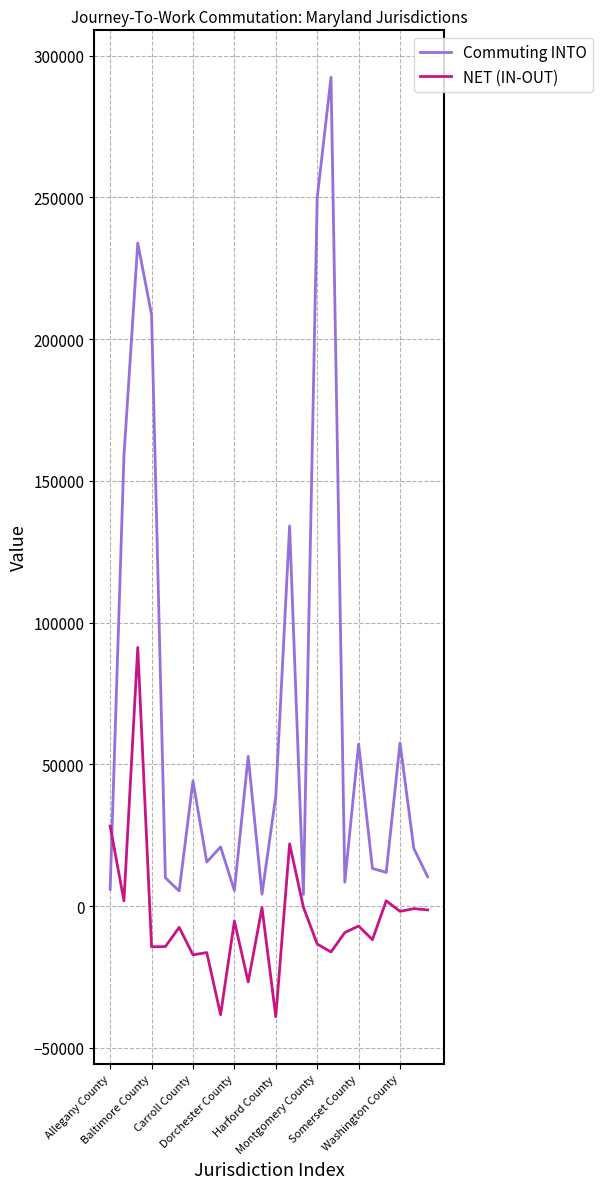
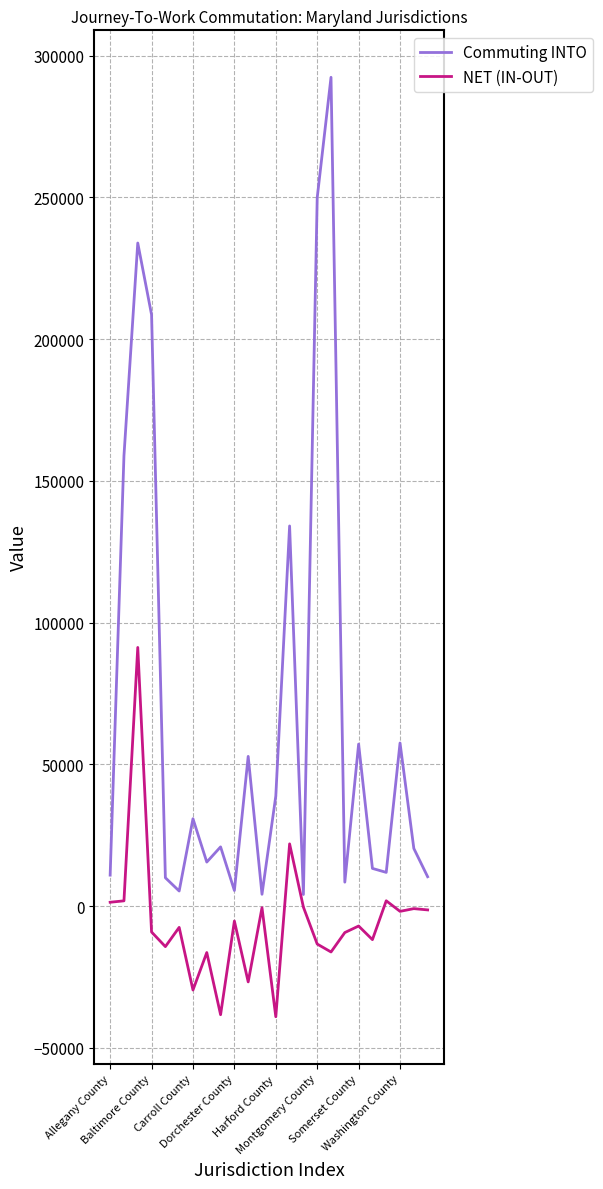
Commuting INTO, Allegany County: 6000 -> 11000
NET (IN-OUT), Allegany County: 28000 -> 1000
NET (IN-OUT), Baltimore County: -14000 -> -9000
Commuting INTO, Carroll County: 44000 -> 31000
NET (IN-OUT), Carroll County: -17000 -> -30000
